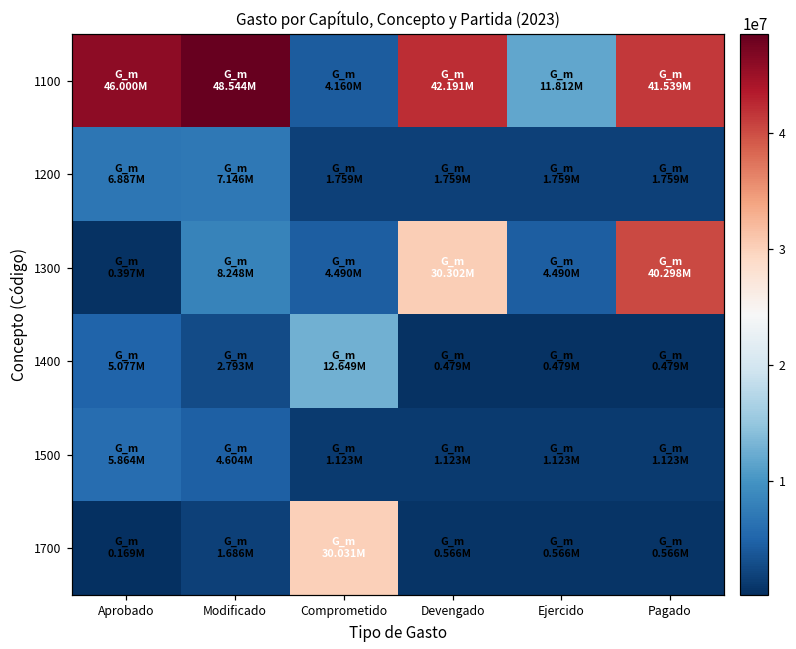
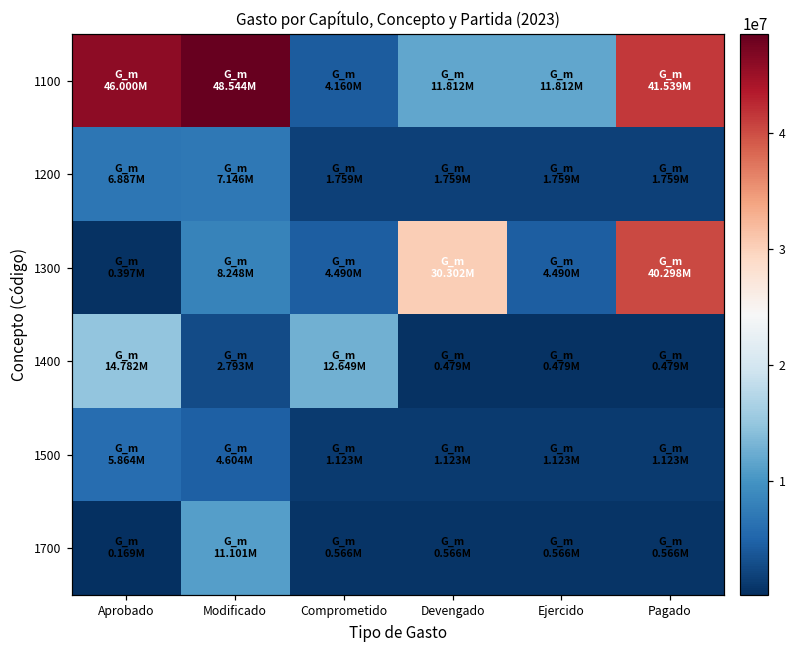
1100, Devengado: 42.191M -> 11.812M
1400, Aprobado: 5.077M -> 14.782M
1700, Modificado: 1.686M -> 11.101M
1700, Comprometido: 30.031M -> 0.566M
